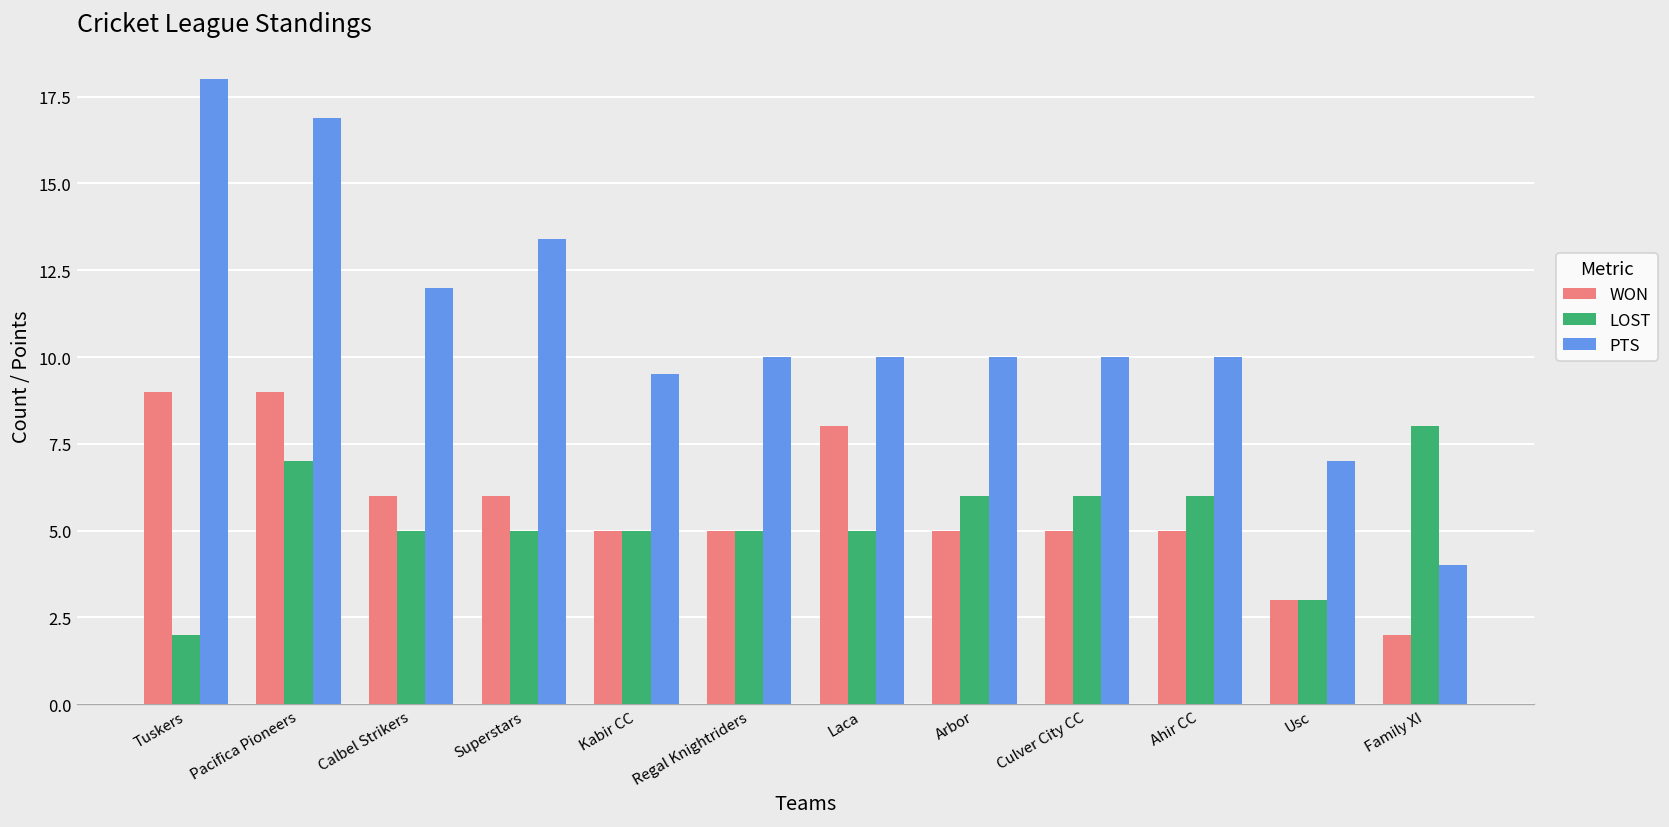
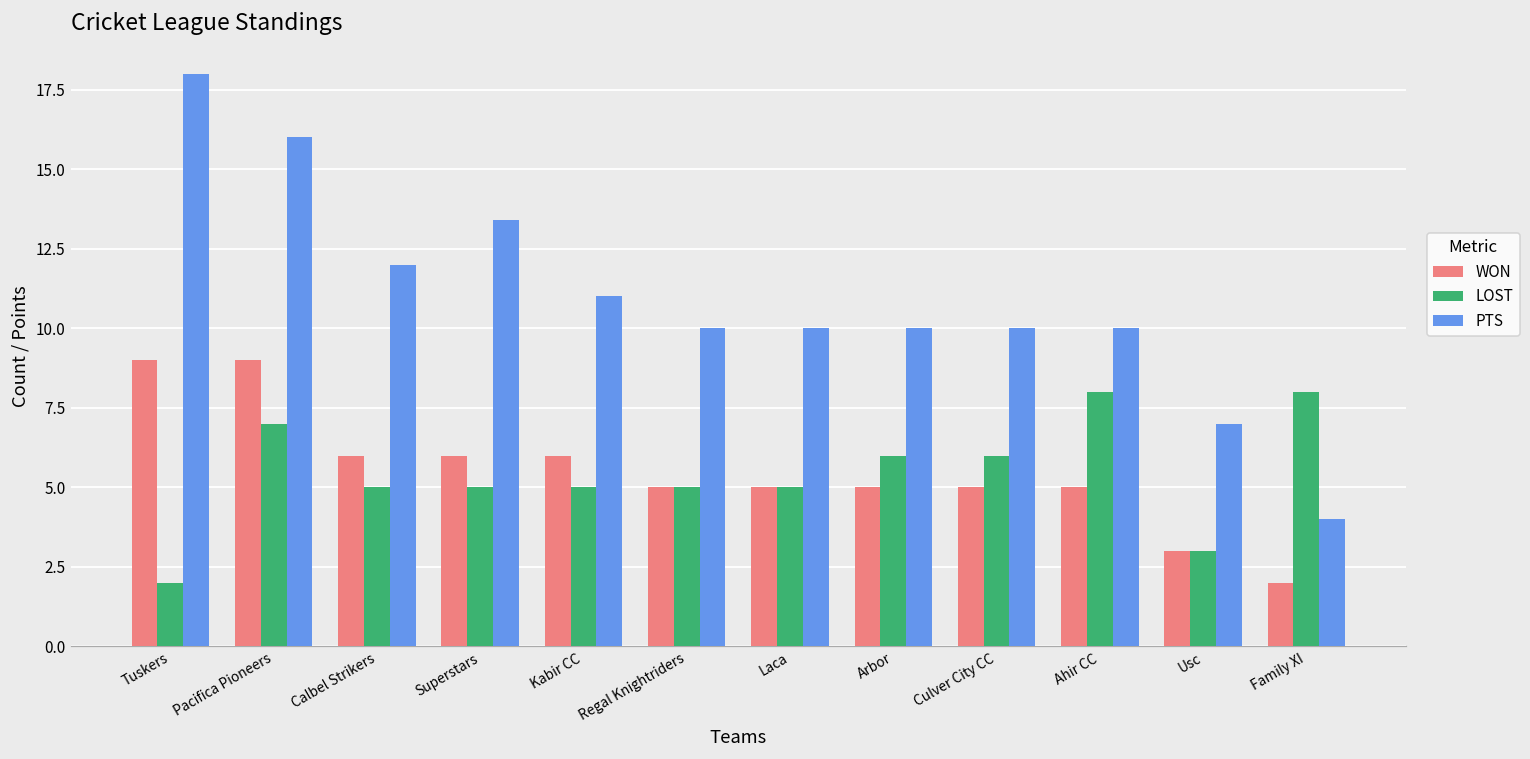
PTS, Pacifica Pioneers: 16.9 -> 16.0
WON, Kabir CC: 5 -> 6
PTS, Kabir CC: 9.5 -> 11.0
WON, Laca: 8 -> 5
LOST, Ahir CC: 6 -> 8
